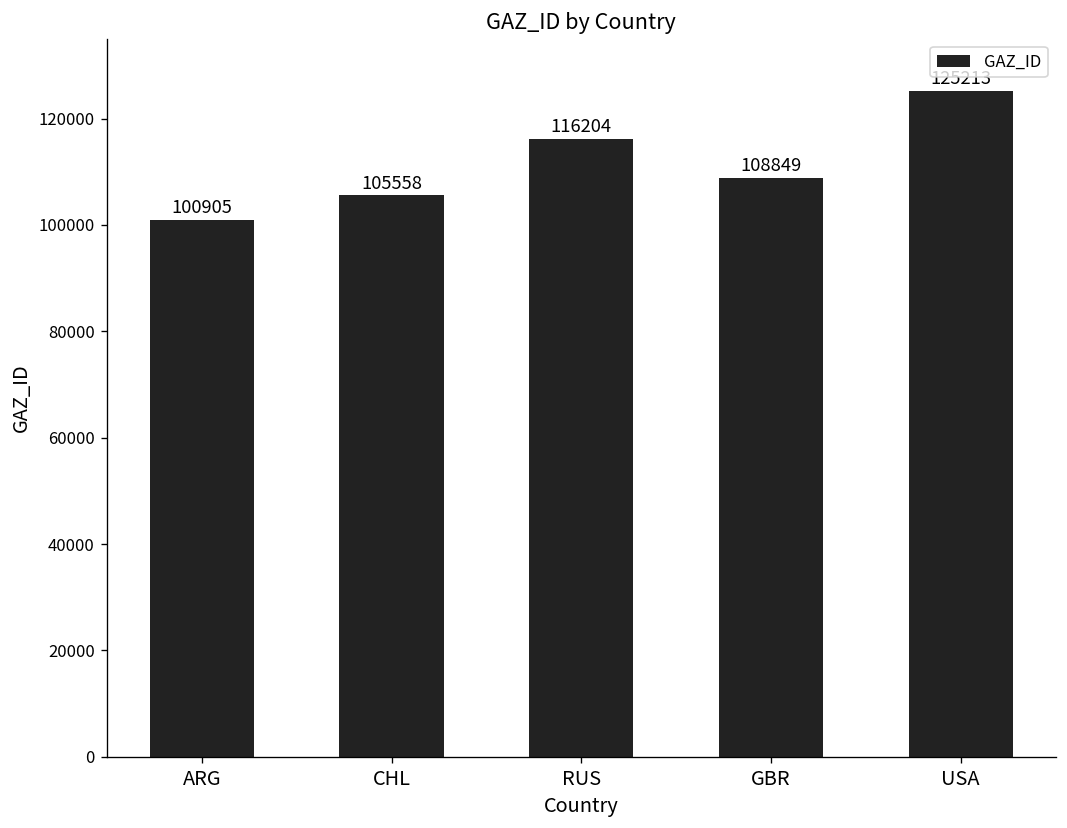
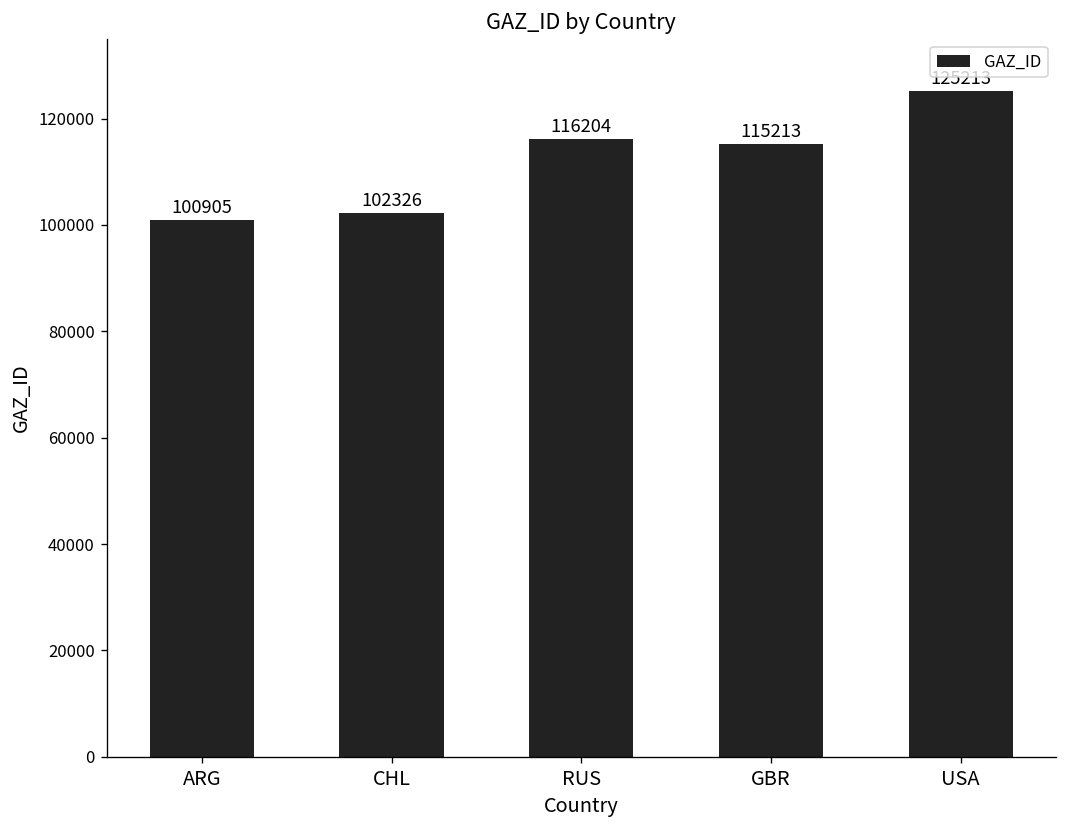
CHL: 105558 -> 102326
GBR: 108849 -> 115213
